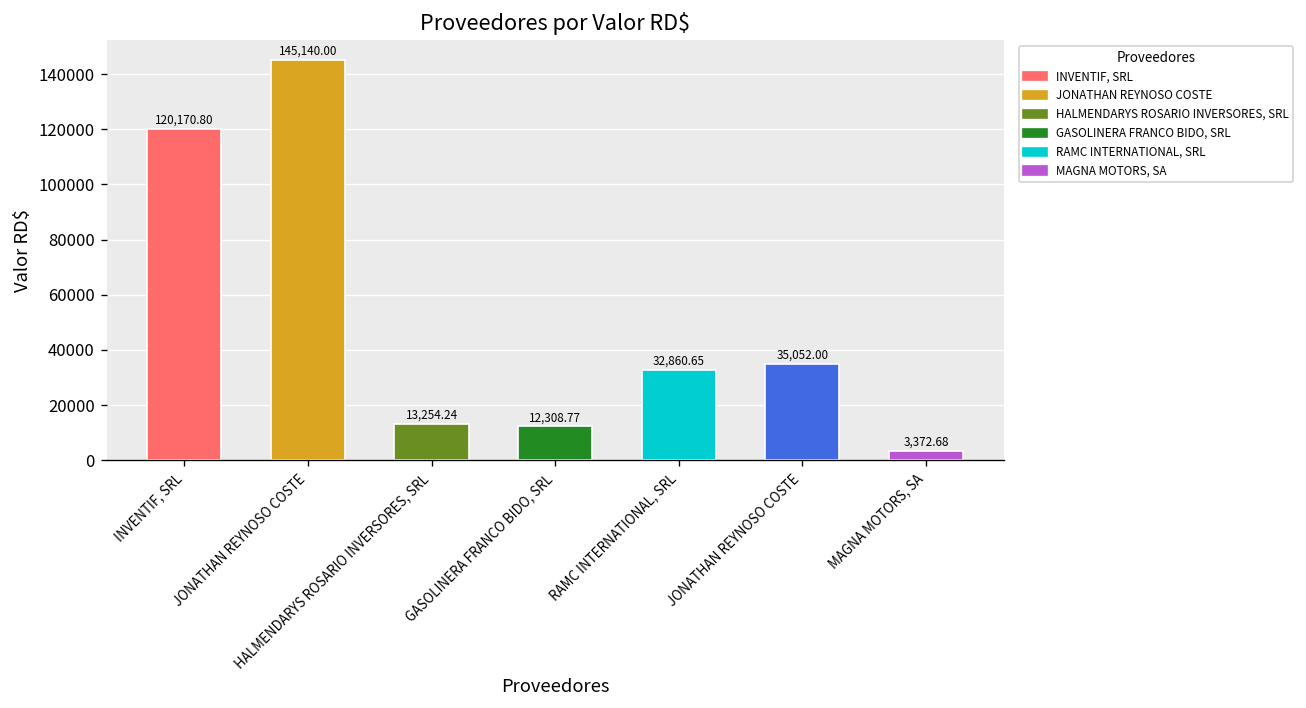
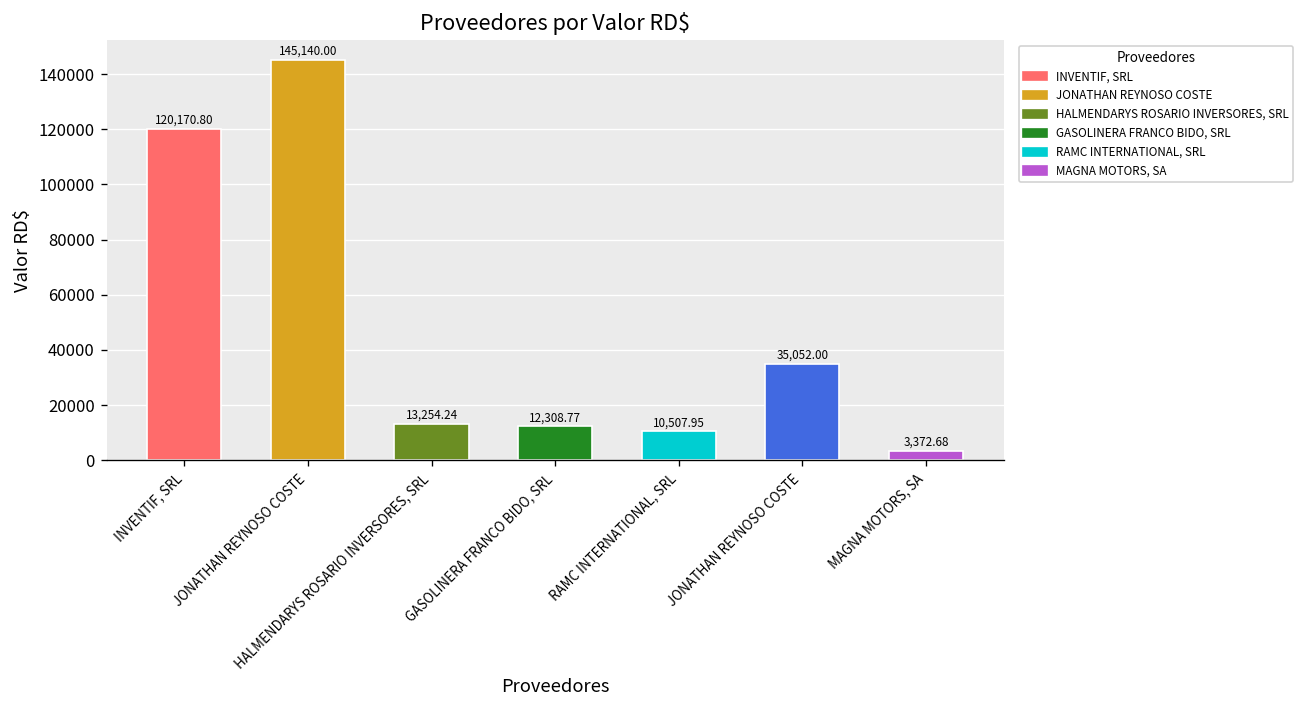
RAMC INTERNATIONAL, SRL: 32,860.65 -> 10,507.95
